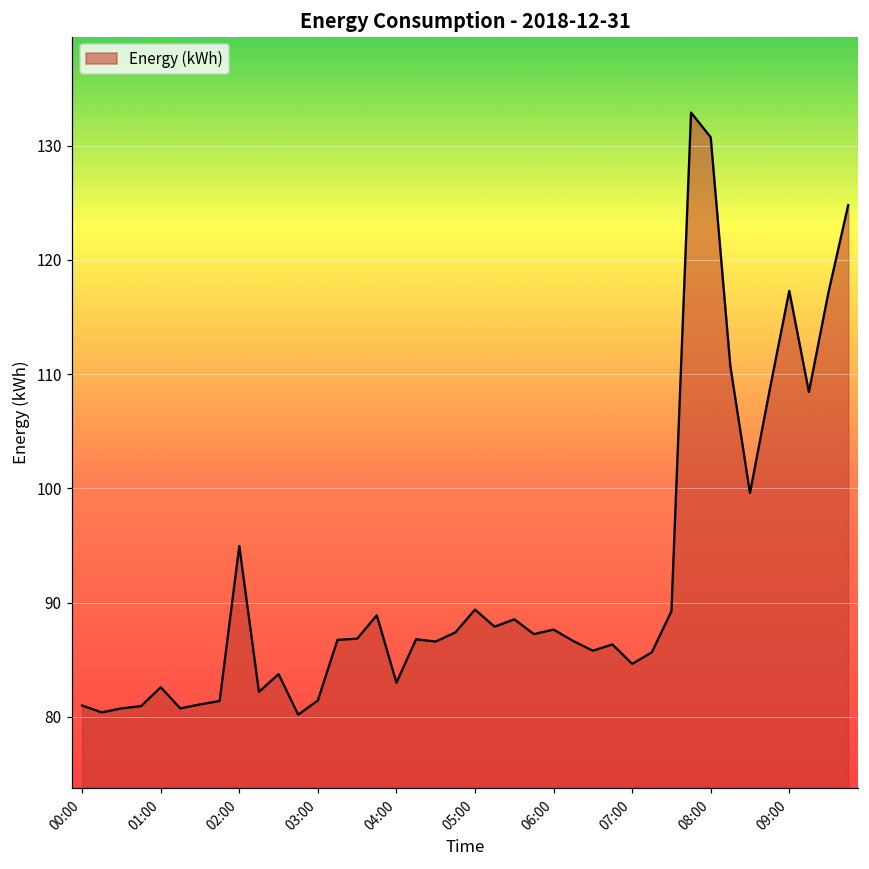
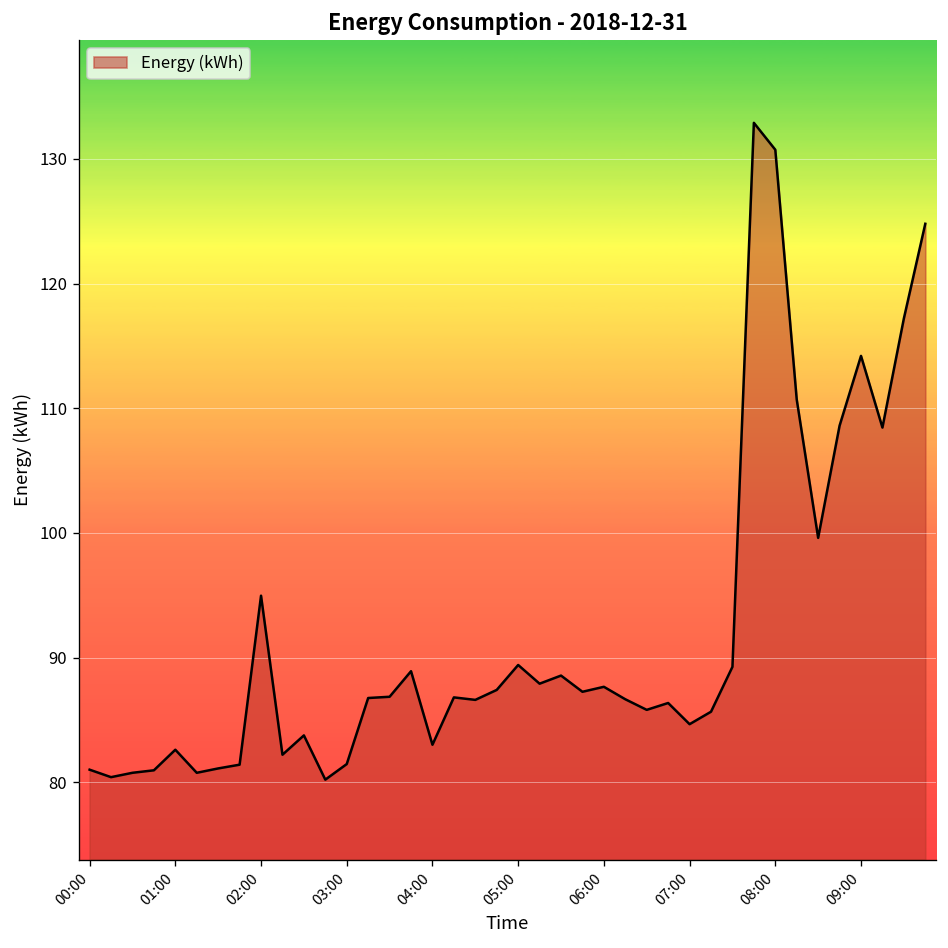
09:00: 117.3 -> 114.2
